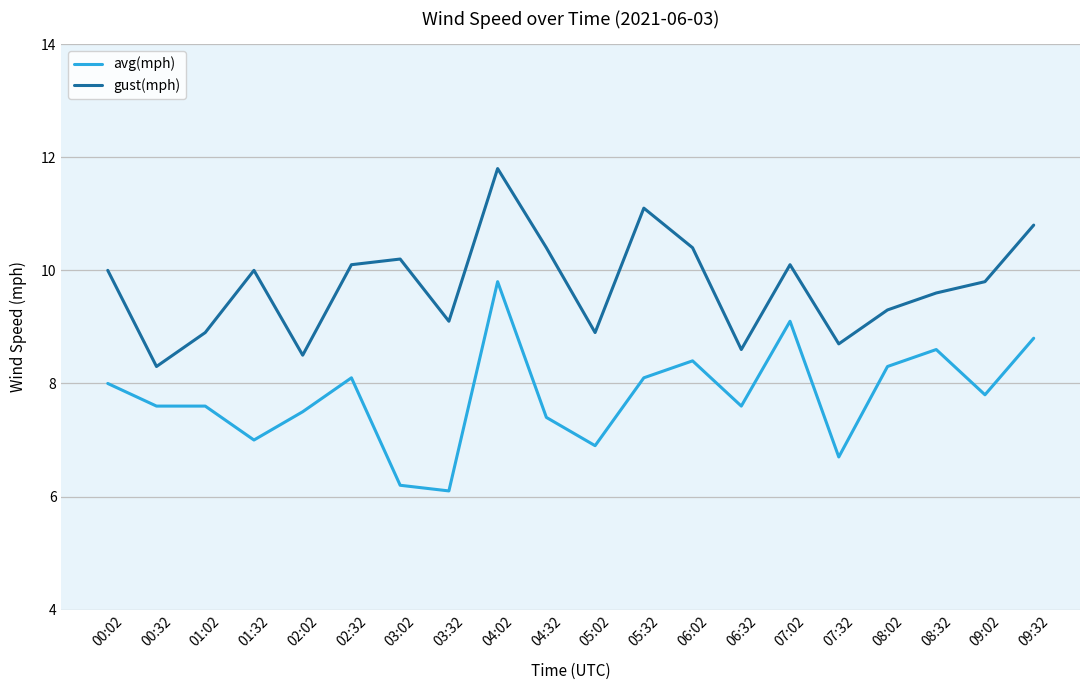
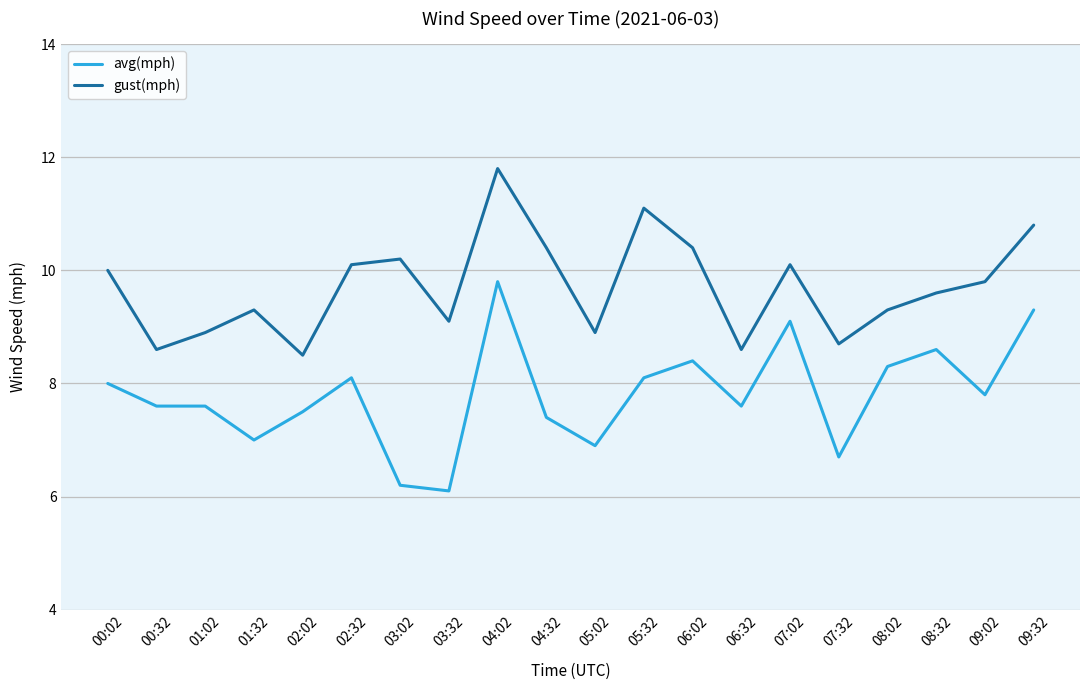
gust(mph), 00:32: 8.3 -> 8.6
gust(mph), 01:32: 10.0 -> 9.3
avg(mph), 09:32: 8.8 -> 9.3
